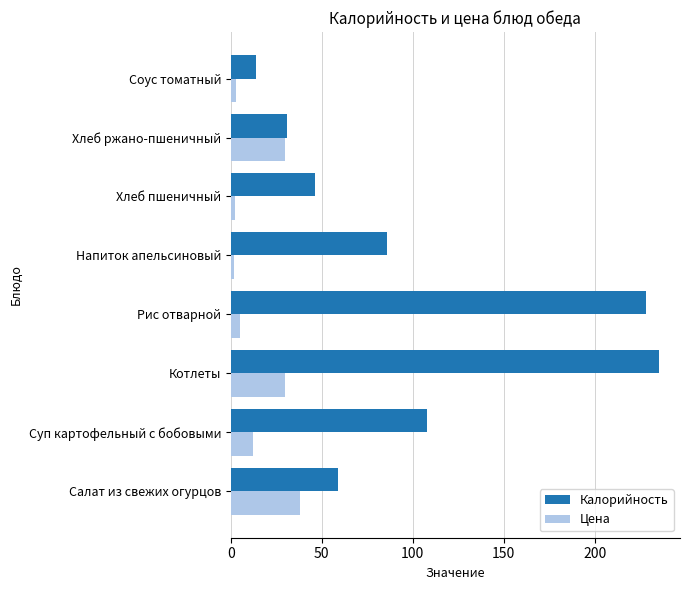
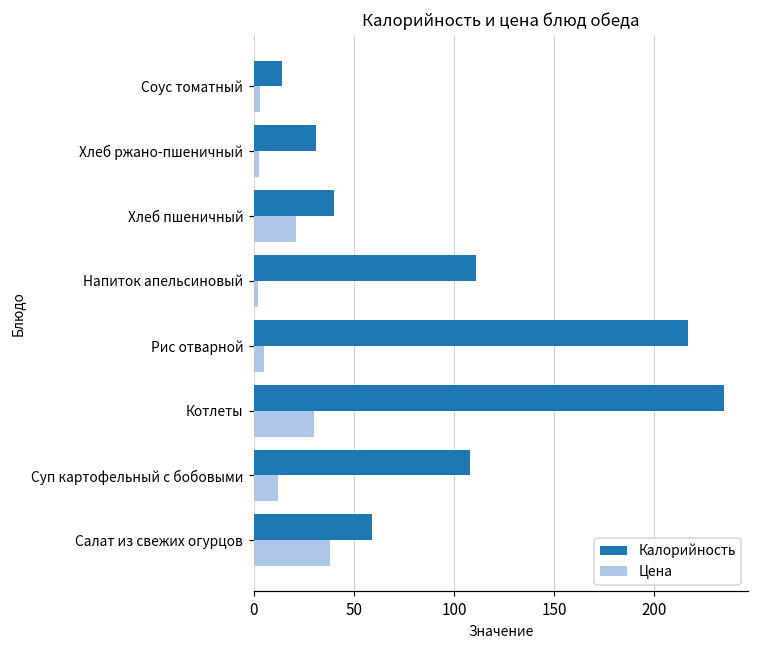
Цена, Хлеб ржано-пшеничный: 30 -> 3
Калорийность, Хлеб пшеничный: 46 -> 40
Цена, Хлеб пшеничный: 3 -> 21
Калорийность, Напиток апельсиновый: 86 -> 111
Калорийность, Рис отварной: 228 -> 217
